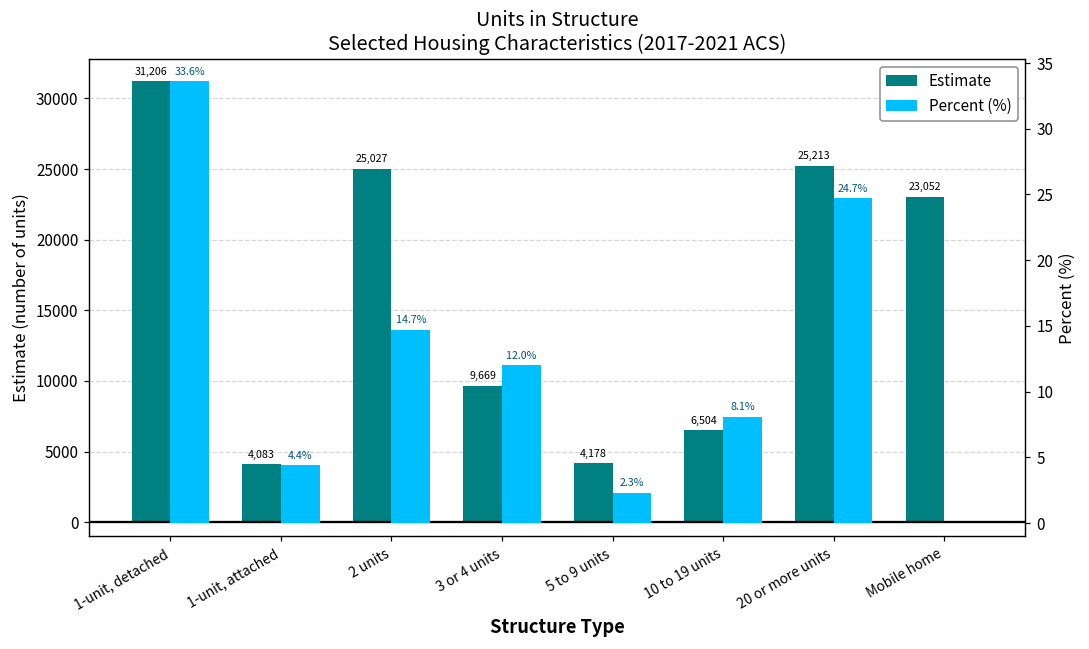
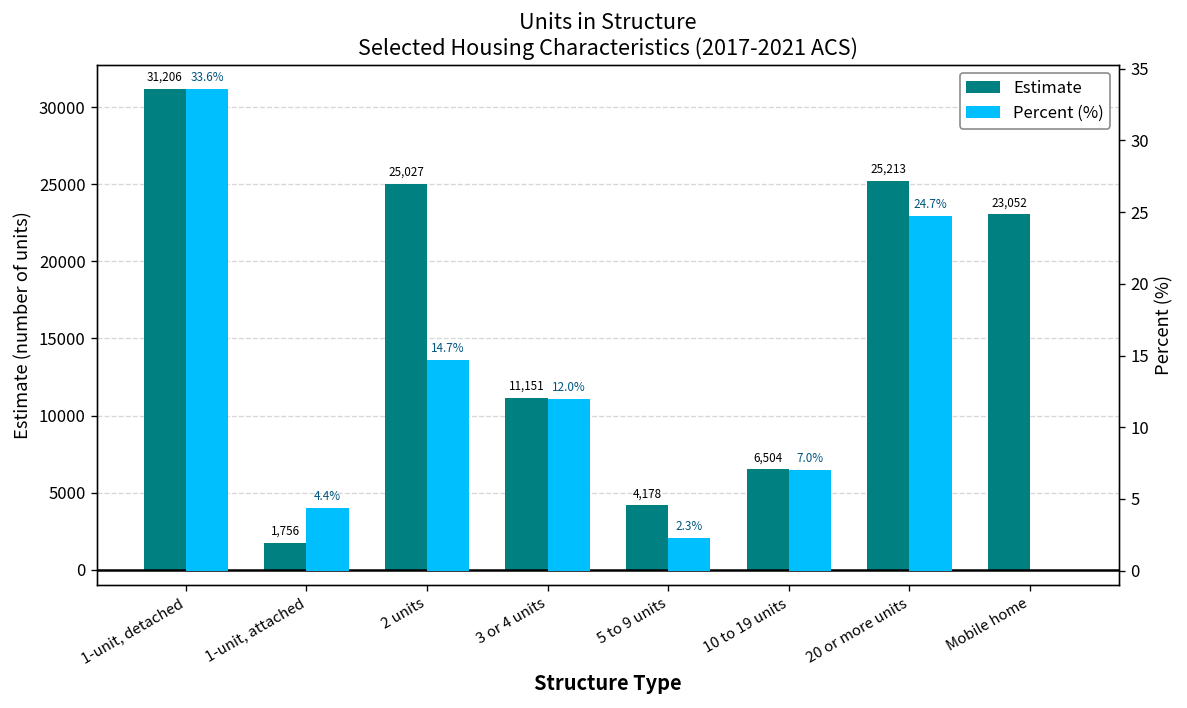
Estimate, 1-unit, attached: 4,083 -> 1,756
Estimate, 3 or 4 units: 9,669 -> 11,151
Percent (%), 10 to 19 units: 8.1% -> 7.0%
